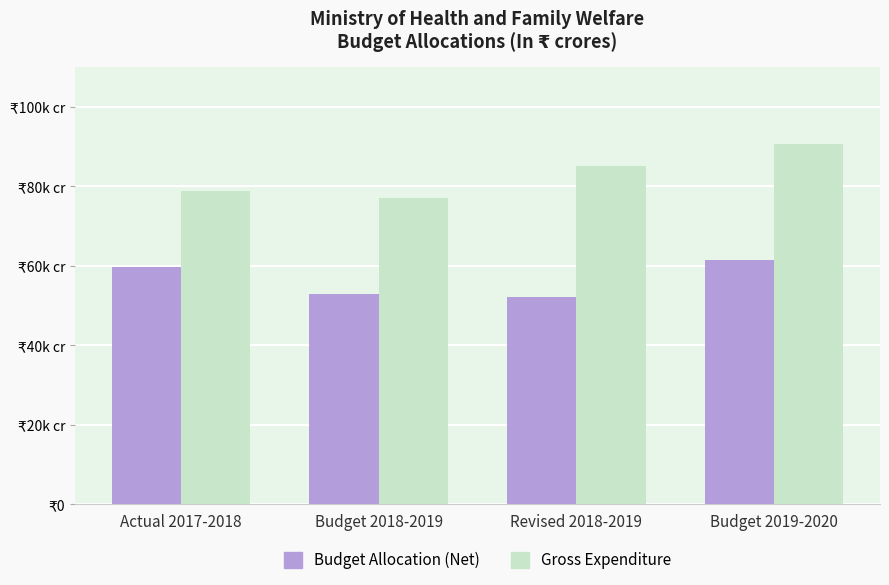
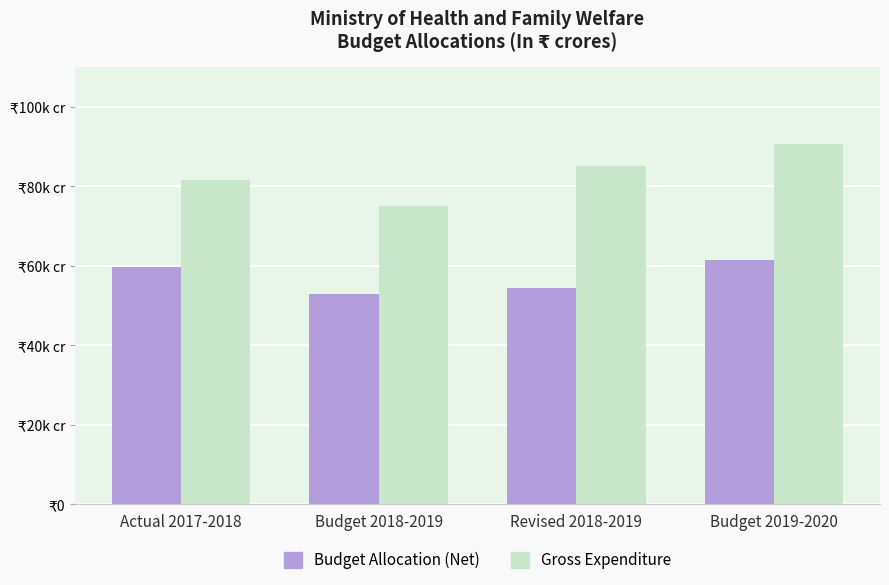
Gross Expenditure, Actual 2017-2018: ₹79k cr -> ₹82k cr
Gross Expenditure, Budget 2018-2019: ₹77k cr -> ₹75k cr
Budget Allocation (Net), Revised 2018-2019: ₹52k cr -> ₹54k cr
